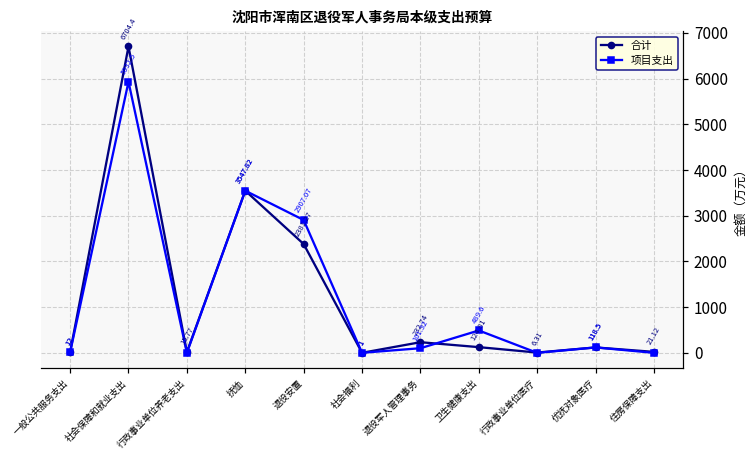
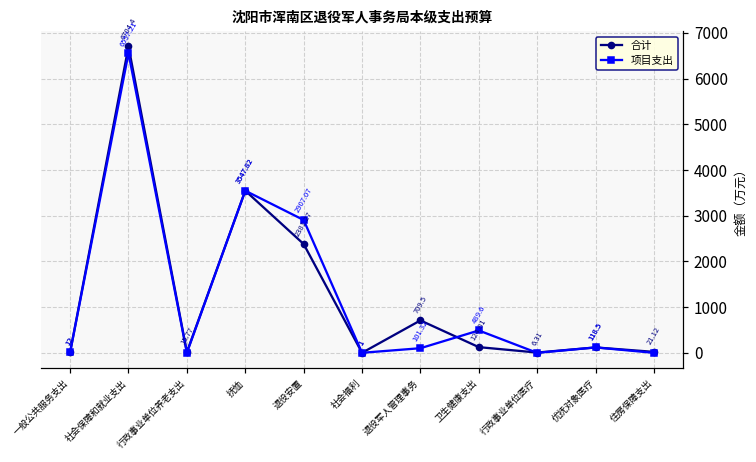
项目支出, 社会保障和就业支出: 5932.5 -> 6557.21
合计, 退役军人管理事务: 232.74 -> 709.5
